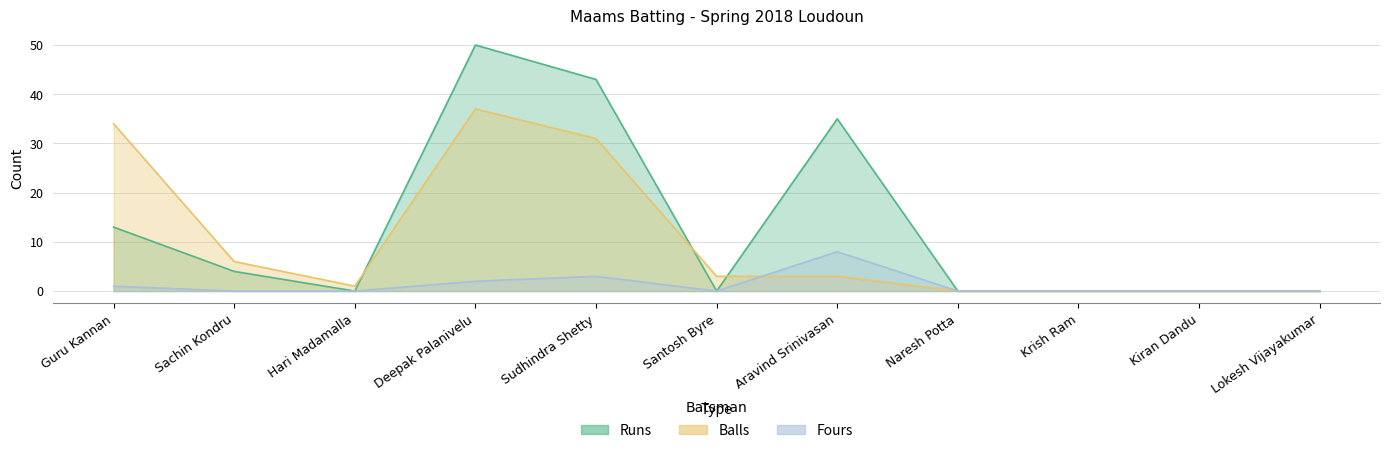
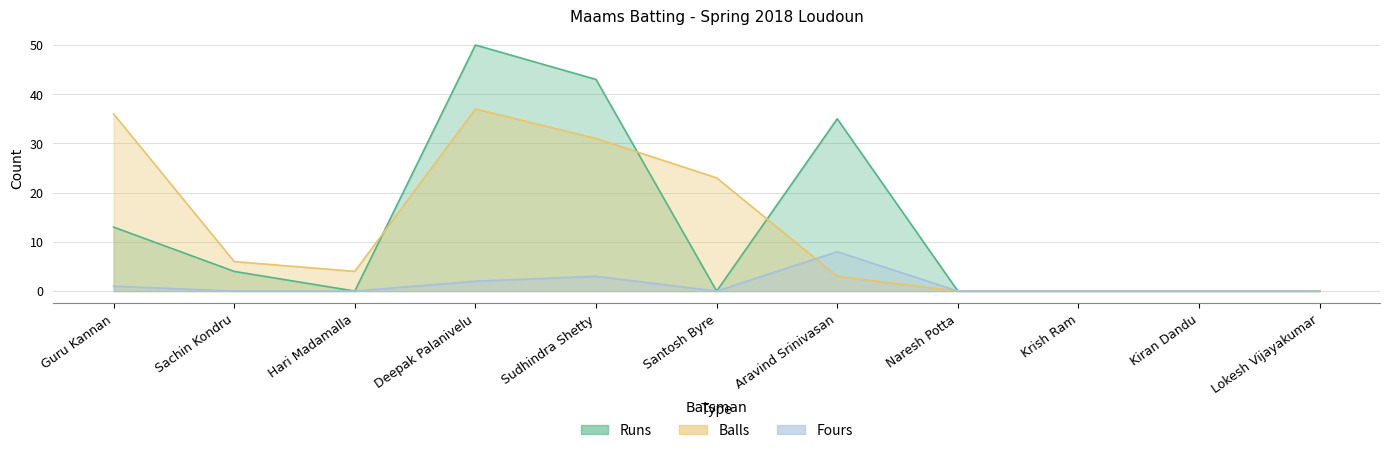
Balls, Guru Kannan: 34 -> 36
Balls, Hari Madamalla: 1 -> 4
Balls, Santosh Byre: 3 -> 23
